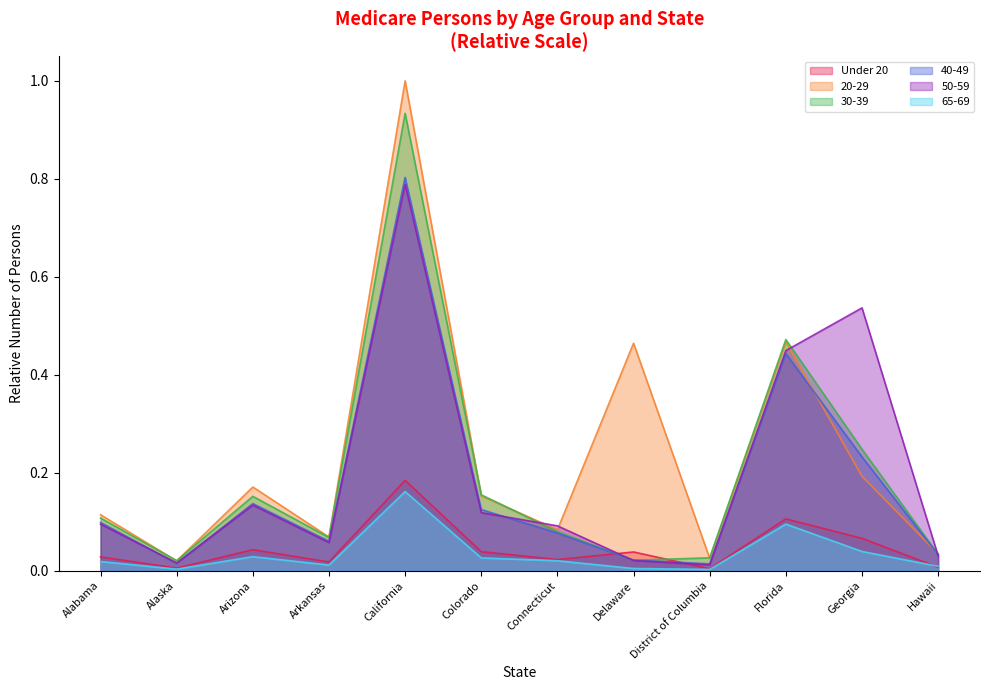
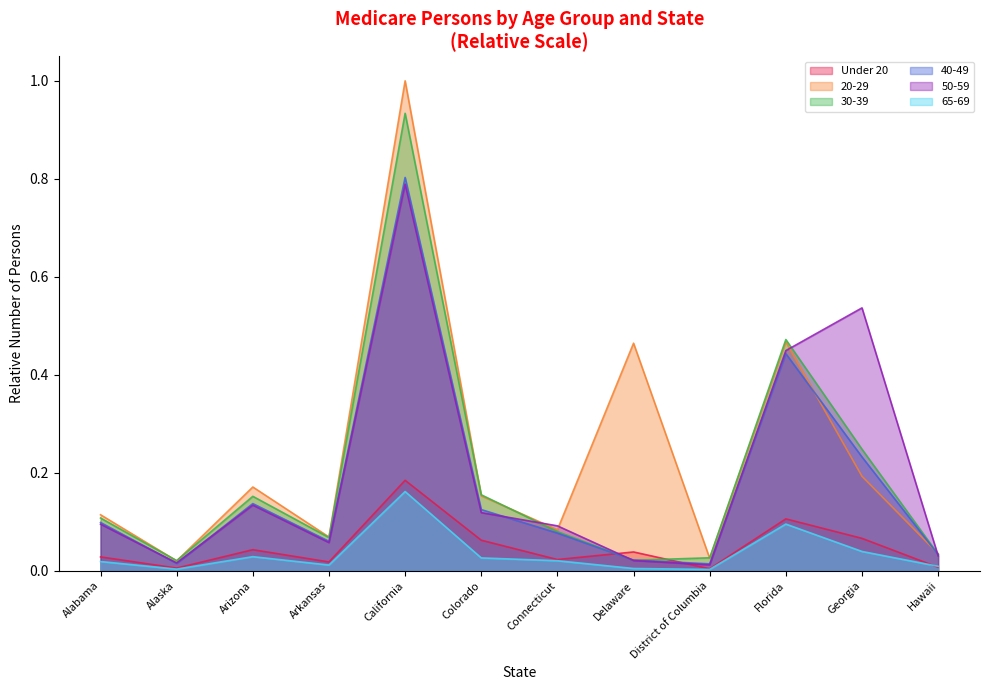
Under 20, Colorado: 0.04 -> 0.06
